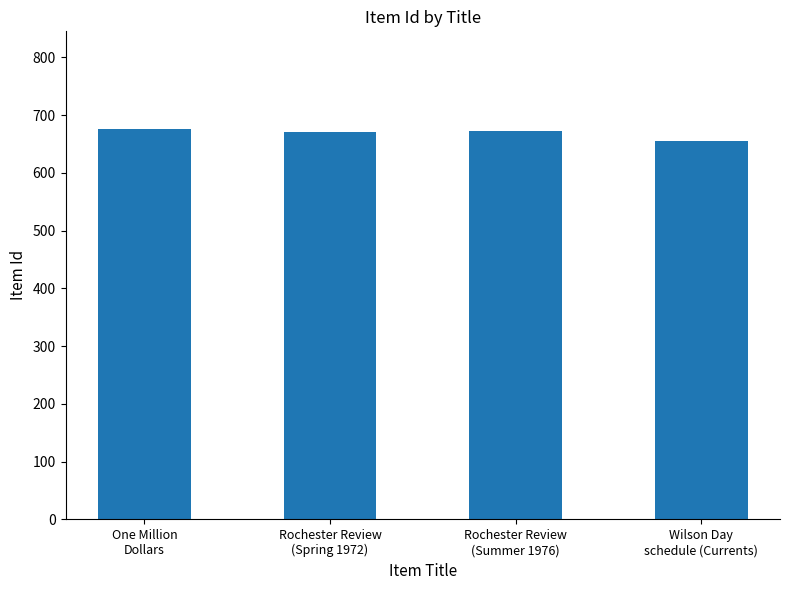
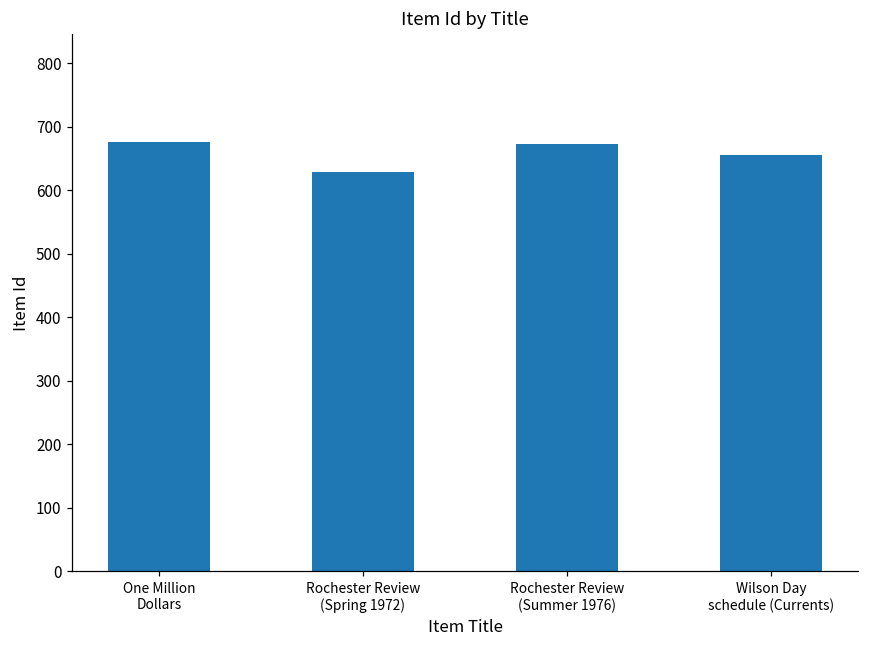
Rochester Review (Spring 1972): 670 -> 630
